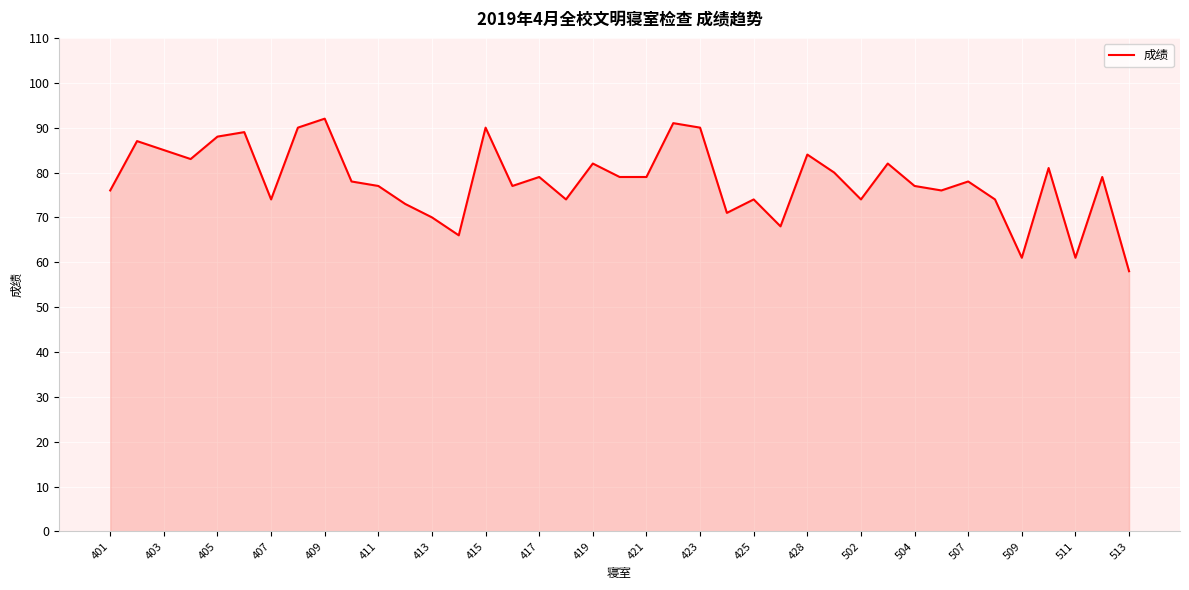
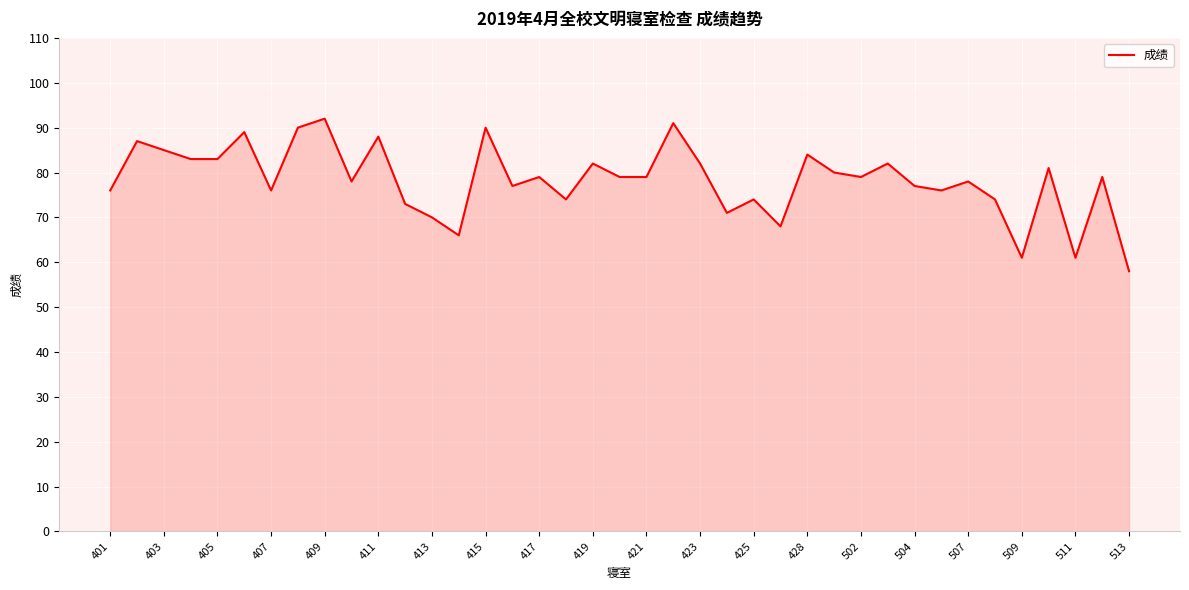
405: 88 -> 83
407: 74 -> 76
411: 77 -> 88
423: 90 -> 82
502: 74 -> 79
